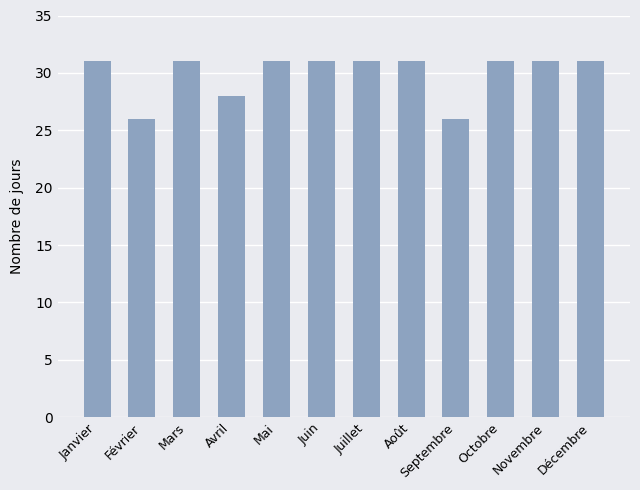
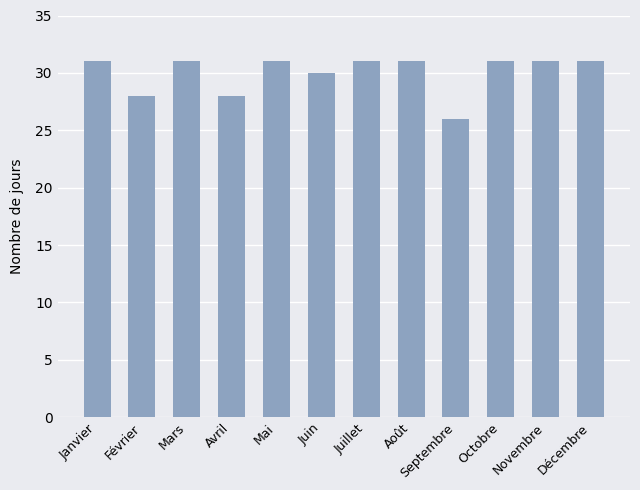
Février: 26 -> 28
Juin: 31 -> 30
